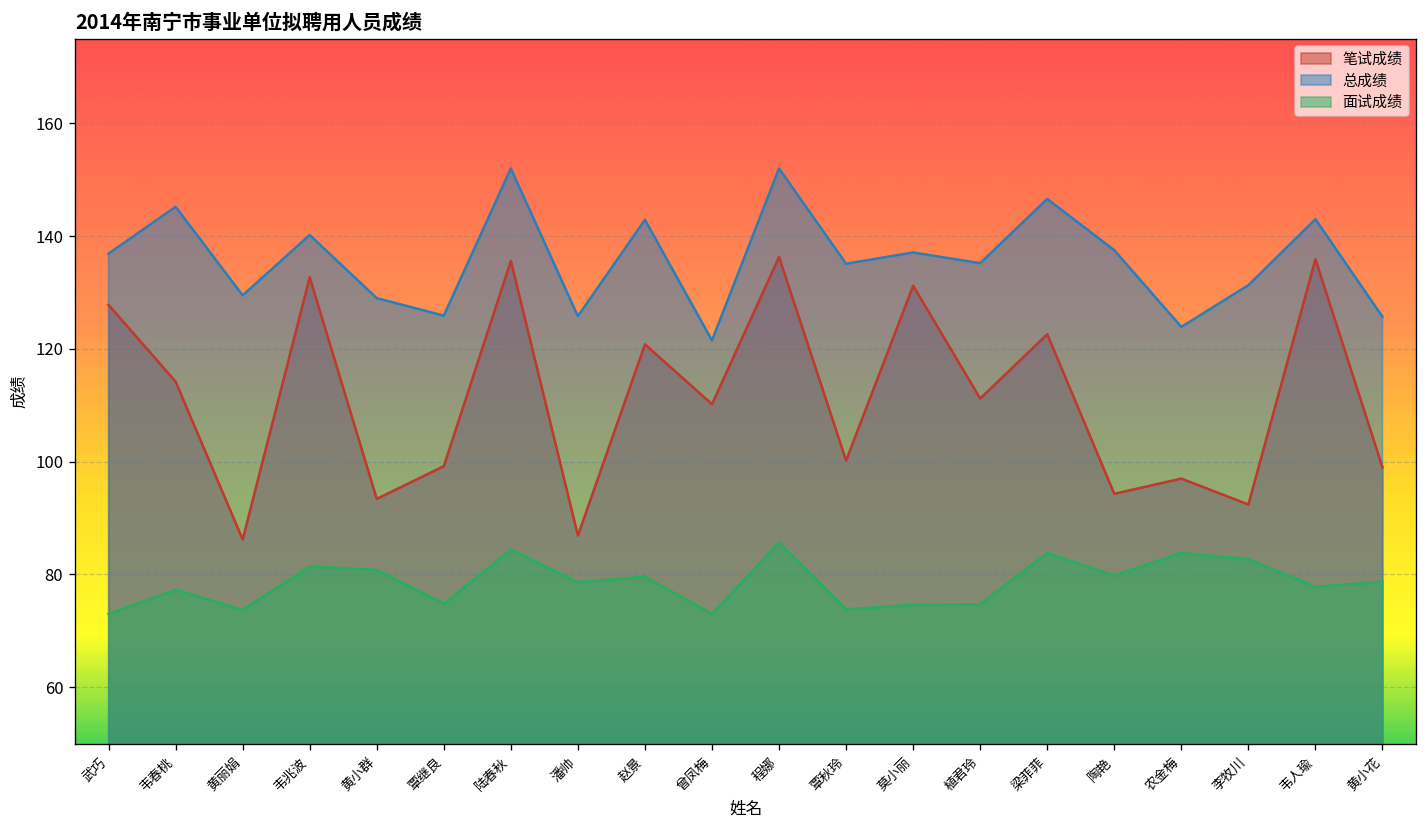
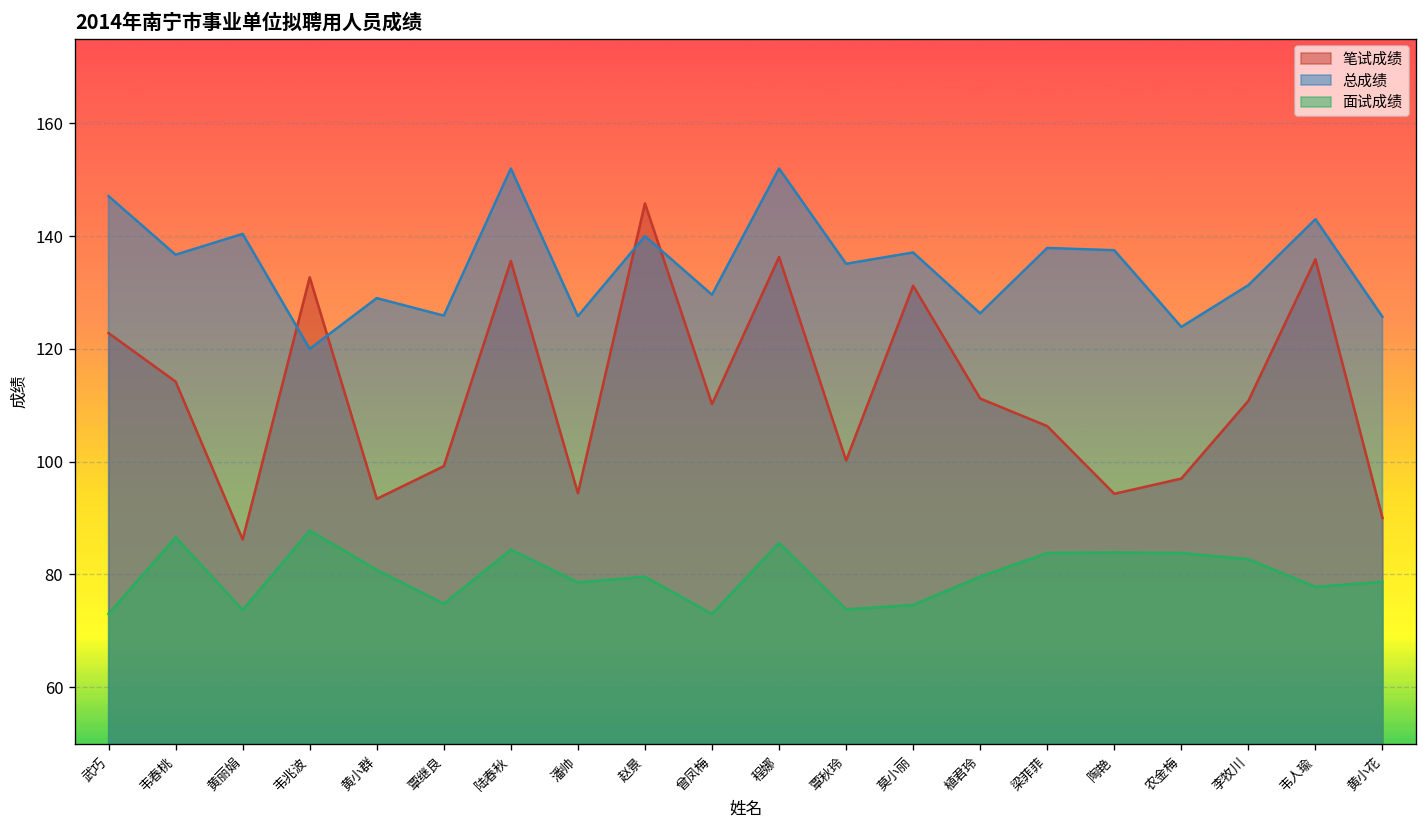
笔试成绩, 武巧: 128 -> 123
总成绩, 武巧: 137 -> 147
总成绩, 韦春桃: 145 -> 137
面试成绩, 韦春桃: 77 -> 87
总成绩, 黄丽娟: 130 -> 140
总成绩, 韦兆波: 140 -> 120
面试成绩, 韦兆波: 81 -> 88
笔试成绩, 潘帅: 87 -> 94
笔试成绩, 赵景: 121 -> 146
总成绩, 赵景: 143 -> 140
总成绩, 曾凤梅: 122 -> 130
总成绩, 植君玲: 135 -> 126
面试成绩, 植君玲: 75 -> 80
笔试成绩, 梁菲菲: 123 -> 106
总成绩, 梁菲菲: 147 -> 138
面试成绩, 陶艳: 80 -> 84
笔试成绩, 李牧川: 92 -> 111
笔试成绩, 黄小花: 99 -> 90
